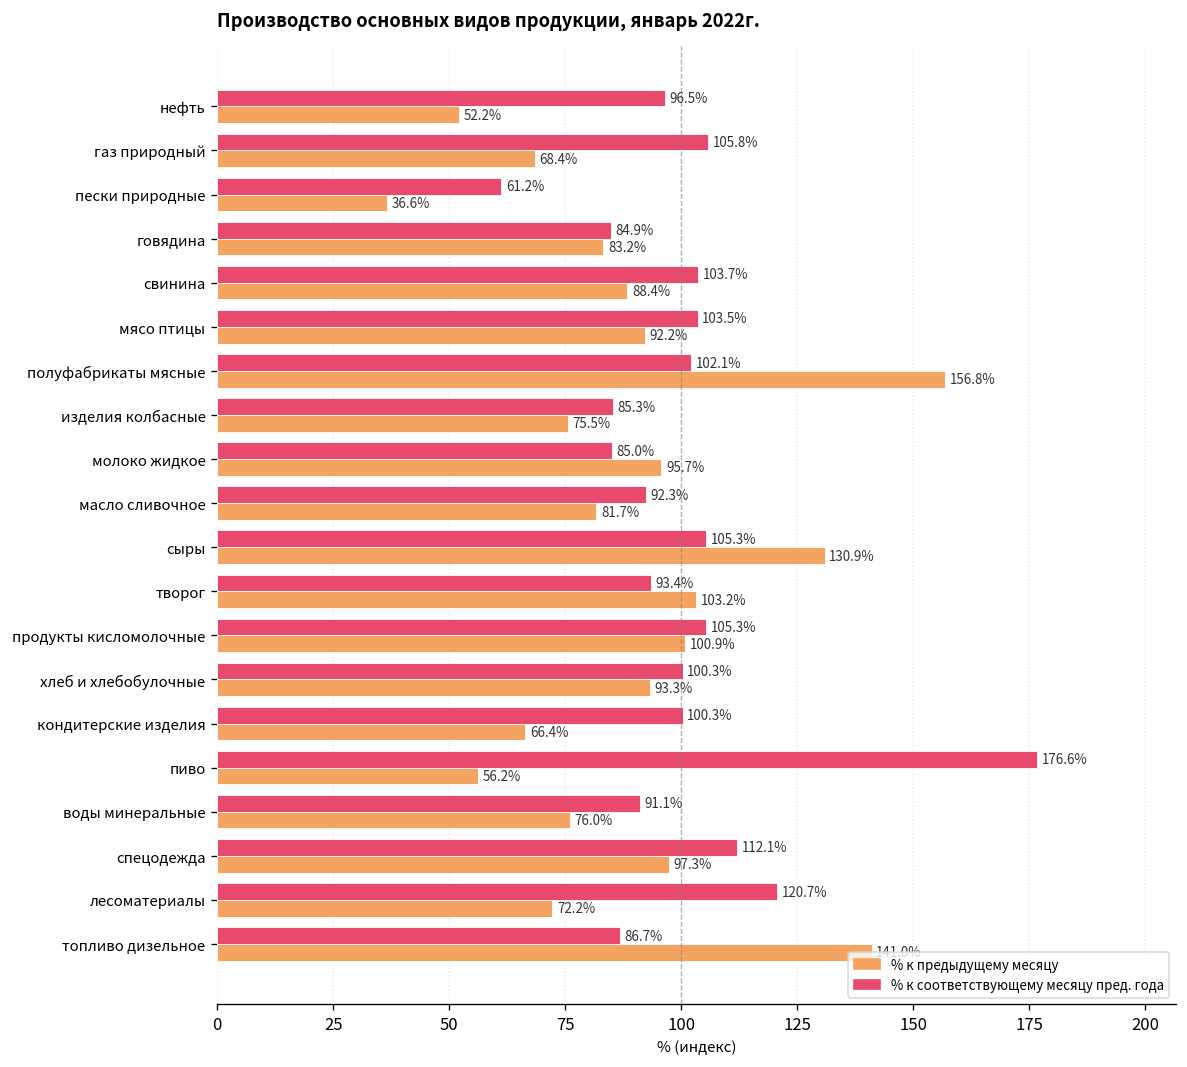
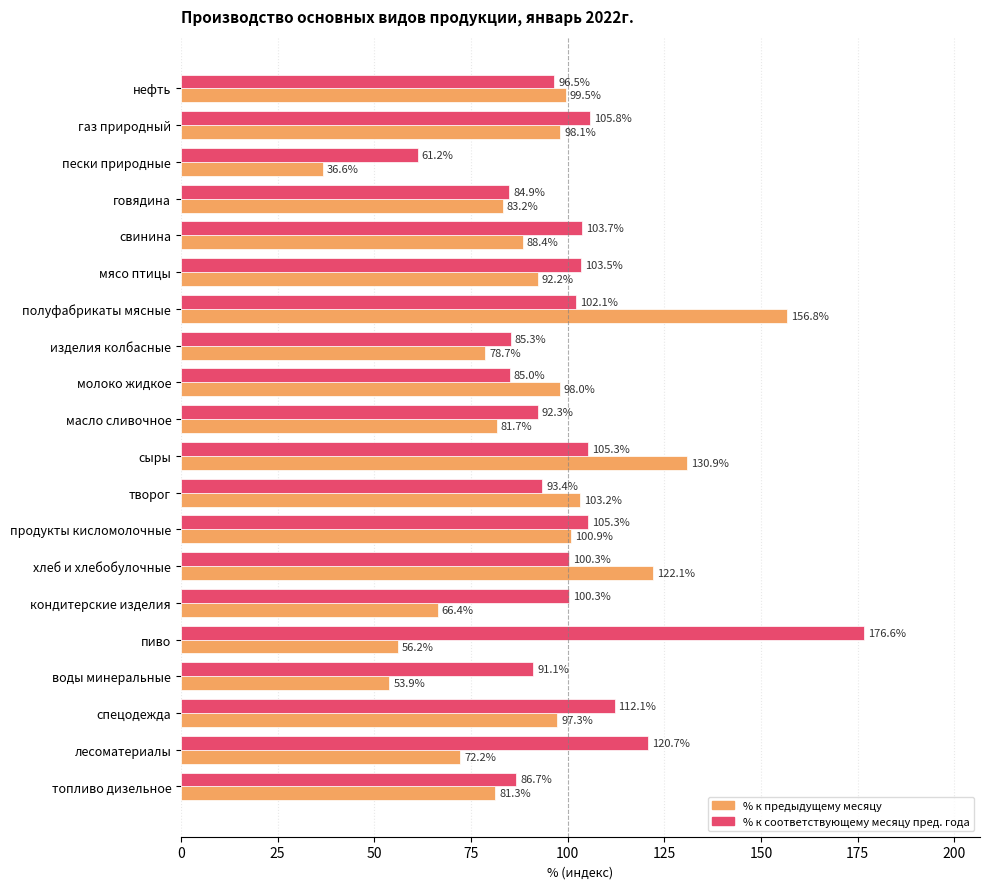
% к предыдущему месяцу, нефть: 52.2% -> 99.5%
% к предыдущему месяцу, газ природный: 68.4% -> 98.1%
% к предыдущему месяцу, изделия колбасные: 75.5% -> 78.7%
% к предыдущему месяцу, молоко жидкое: 95.7% -> 98.0%
% к предыдущему месяцу, хлеб и хлебобулочные: 93.3% -> 122.1%
% к предыдущему месяцу, воды минеральные: 76.0% -> 53.9%
% к предыдущему месяцу, топливо дизельное: 141 -> 81
